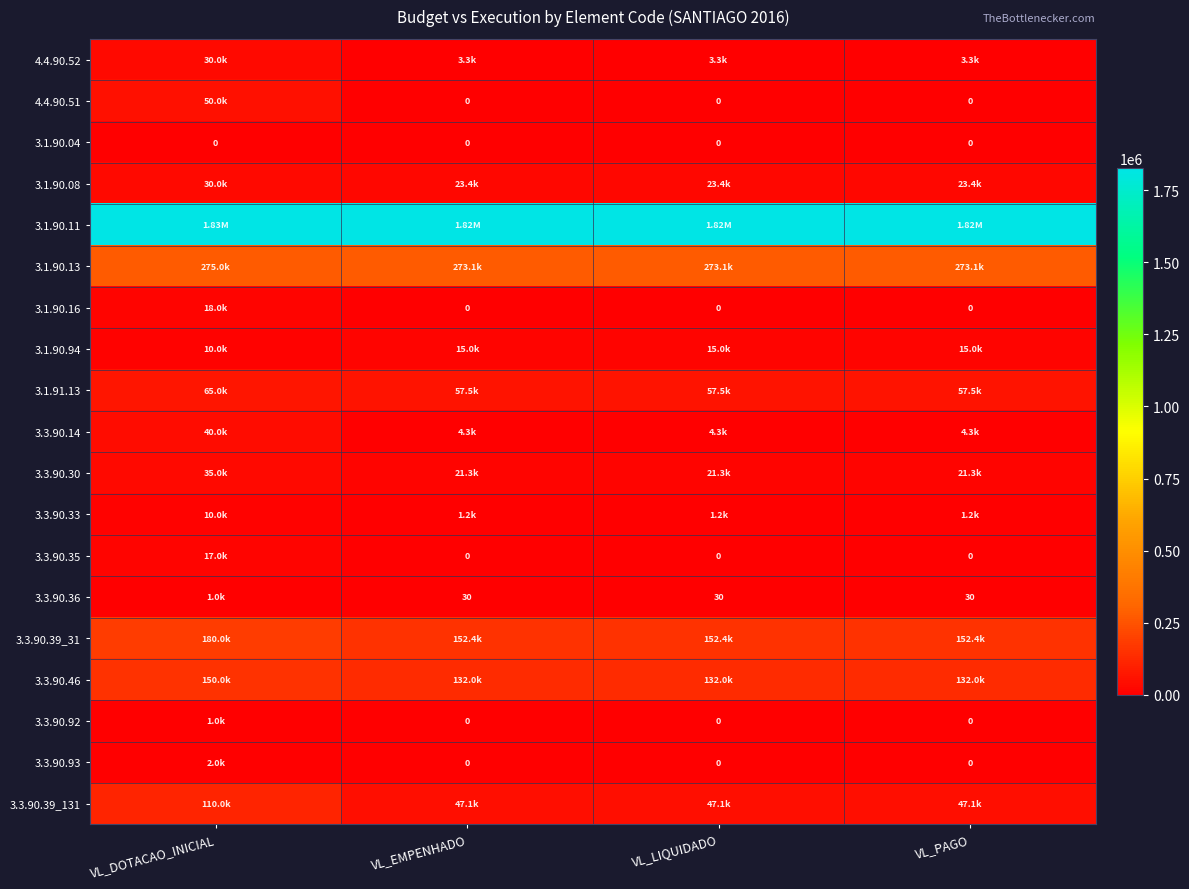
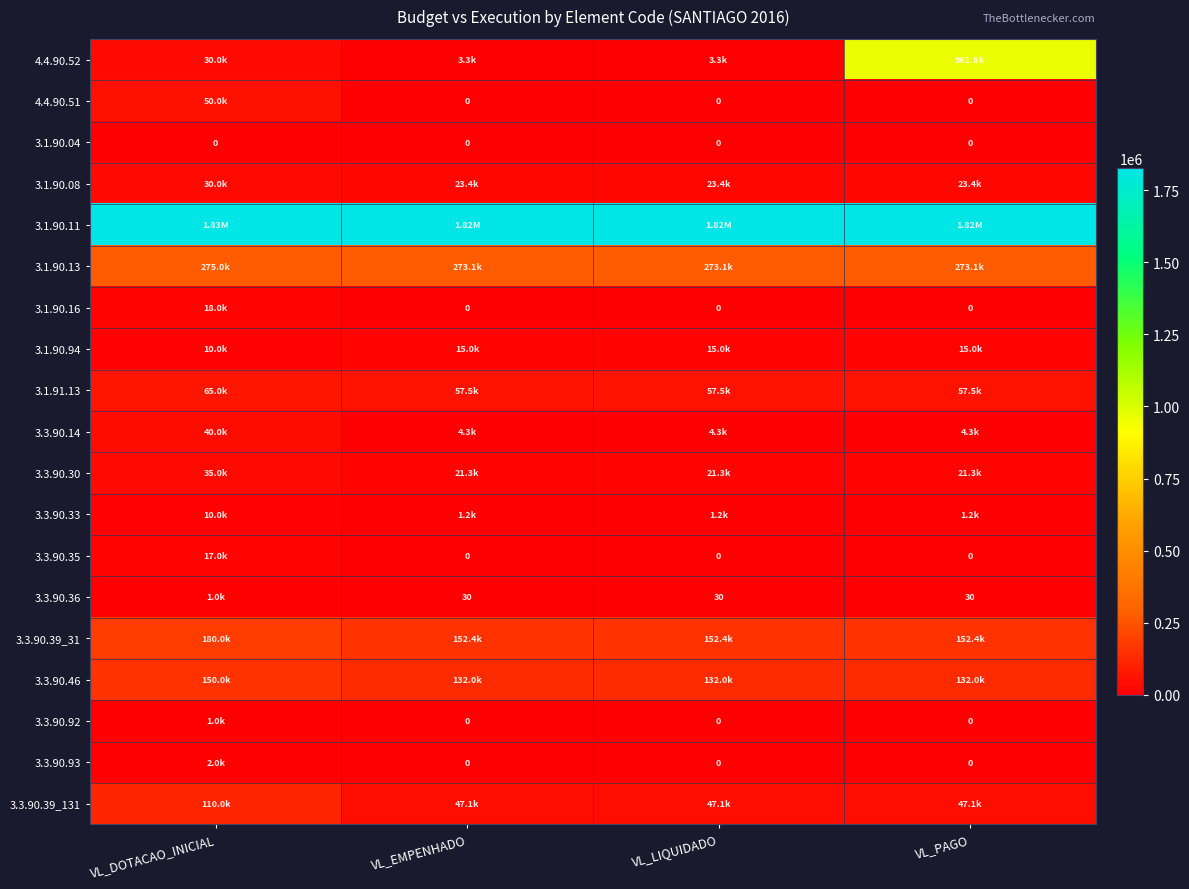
4.4.90.52, VL_PAGO: 3.3k -> 961.6k
